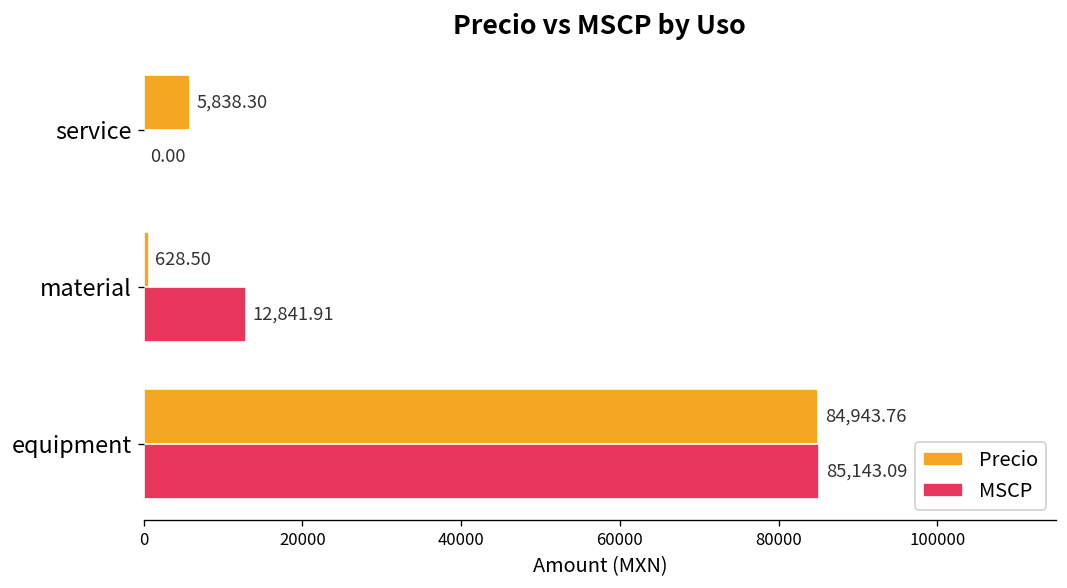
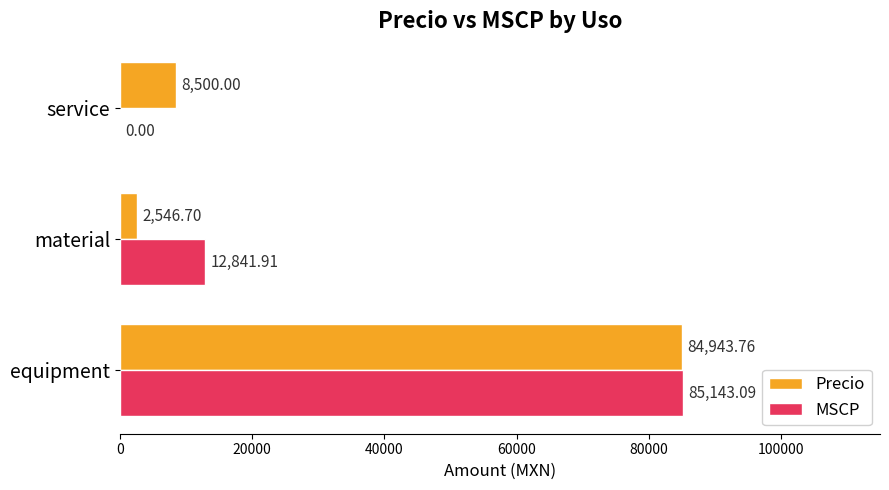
Precio, service: 5,838.30 -> 8,500.00
Precio, material: 628.50 -> 2,546.70
